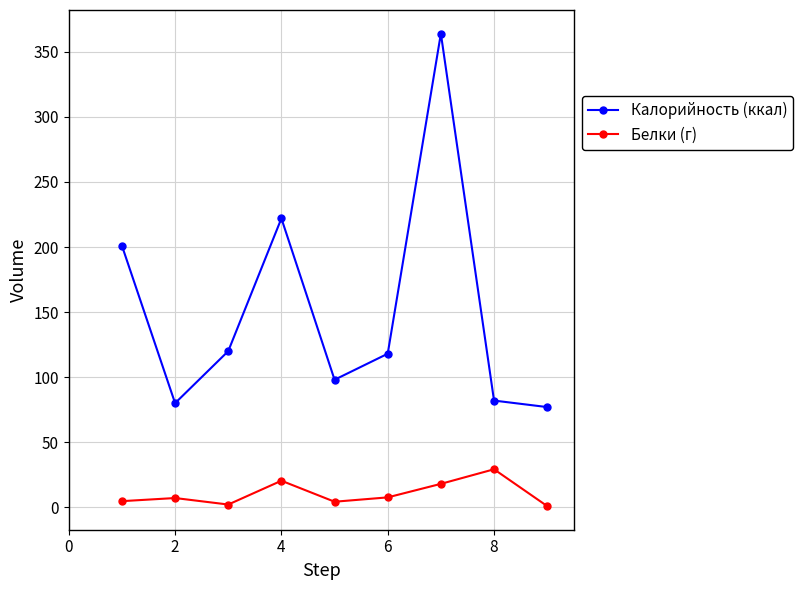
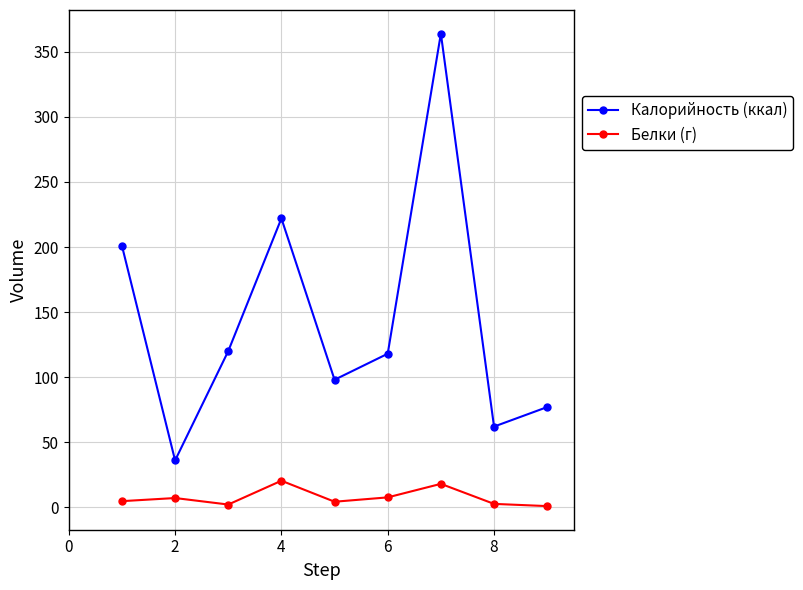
Калорийность (ккал), 2: 80 -> 36
Калорийность (ккал), 8: 82 -> 62
Белки (г), 8: 29 -> 3
